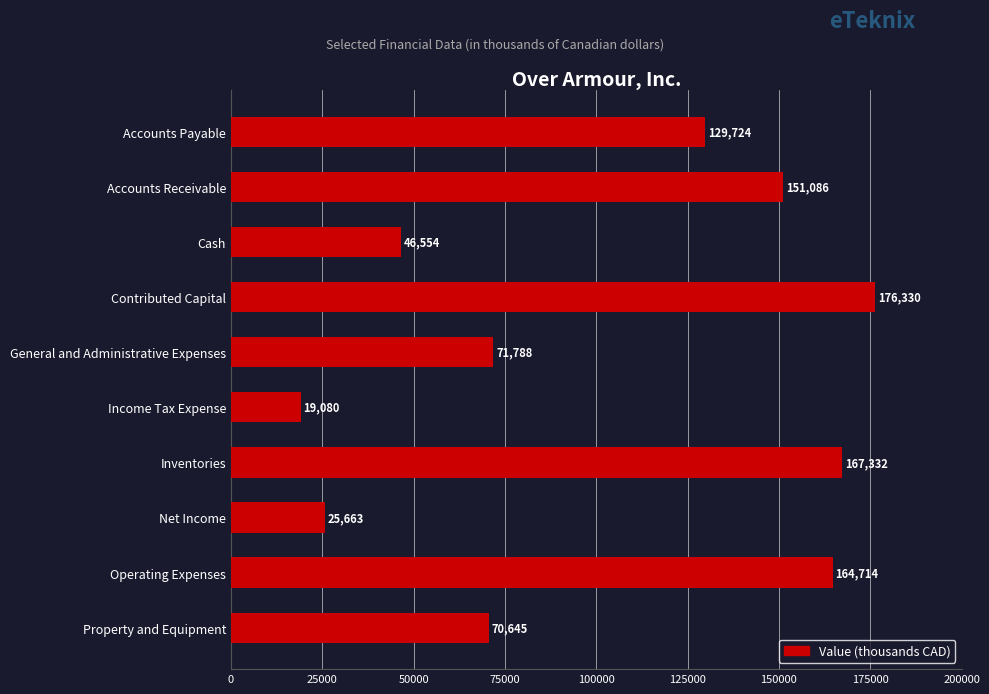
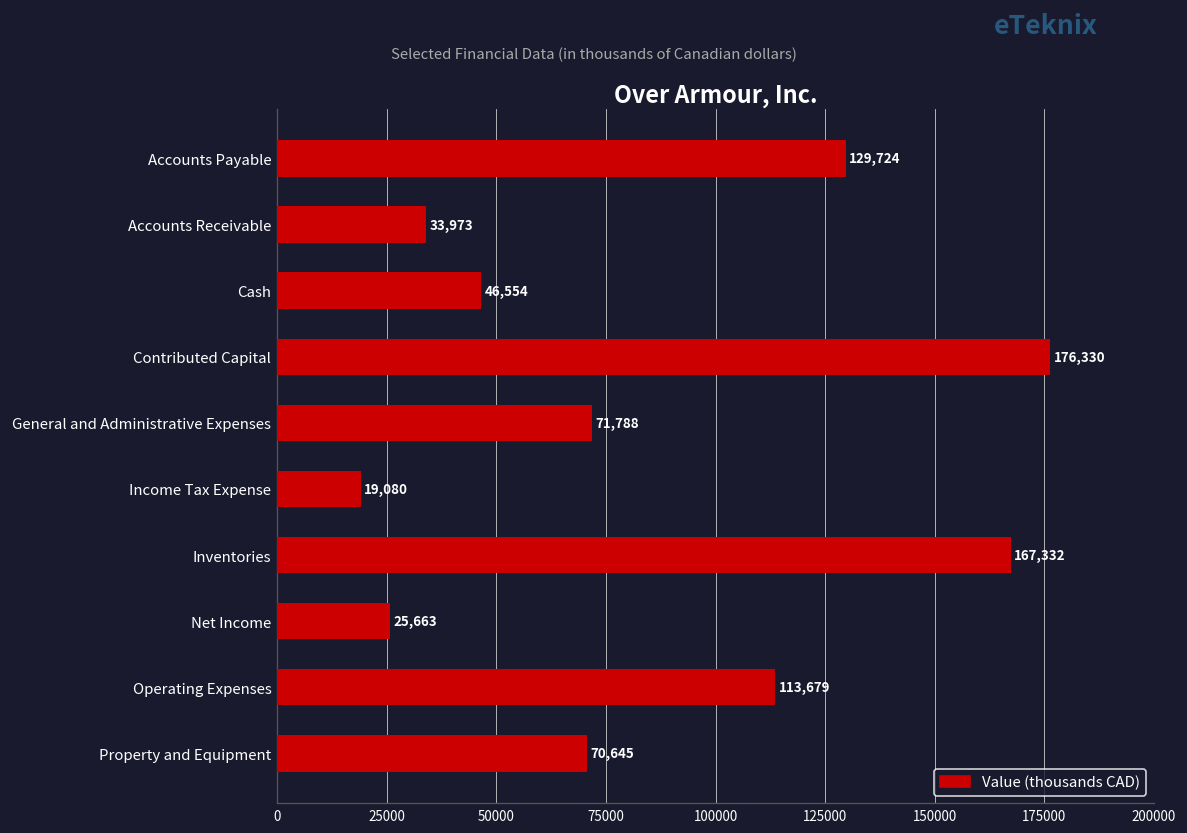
Accounts Receivable: 151,086 -> 33,973
Operating Expenses: 164,714 -> 113,679
